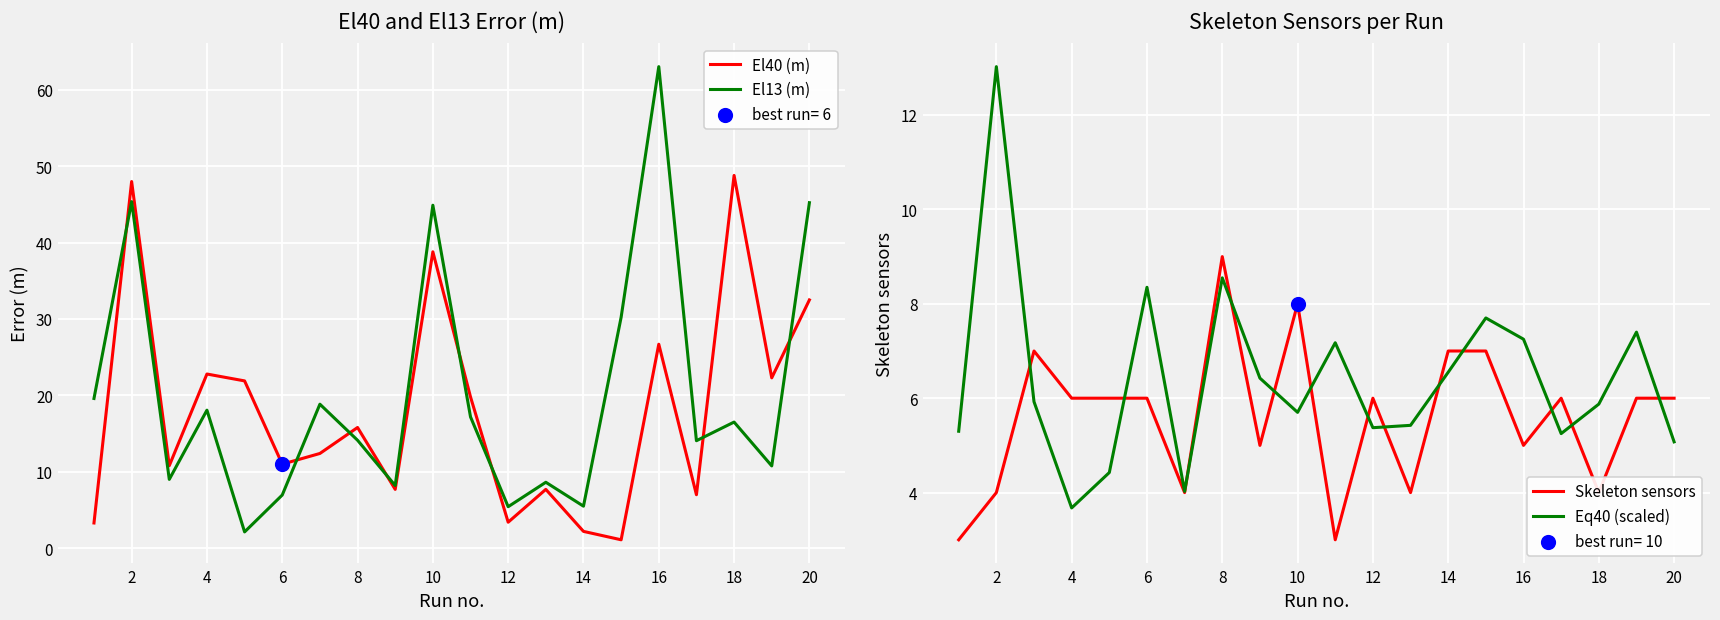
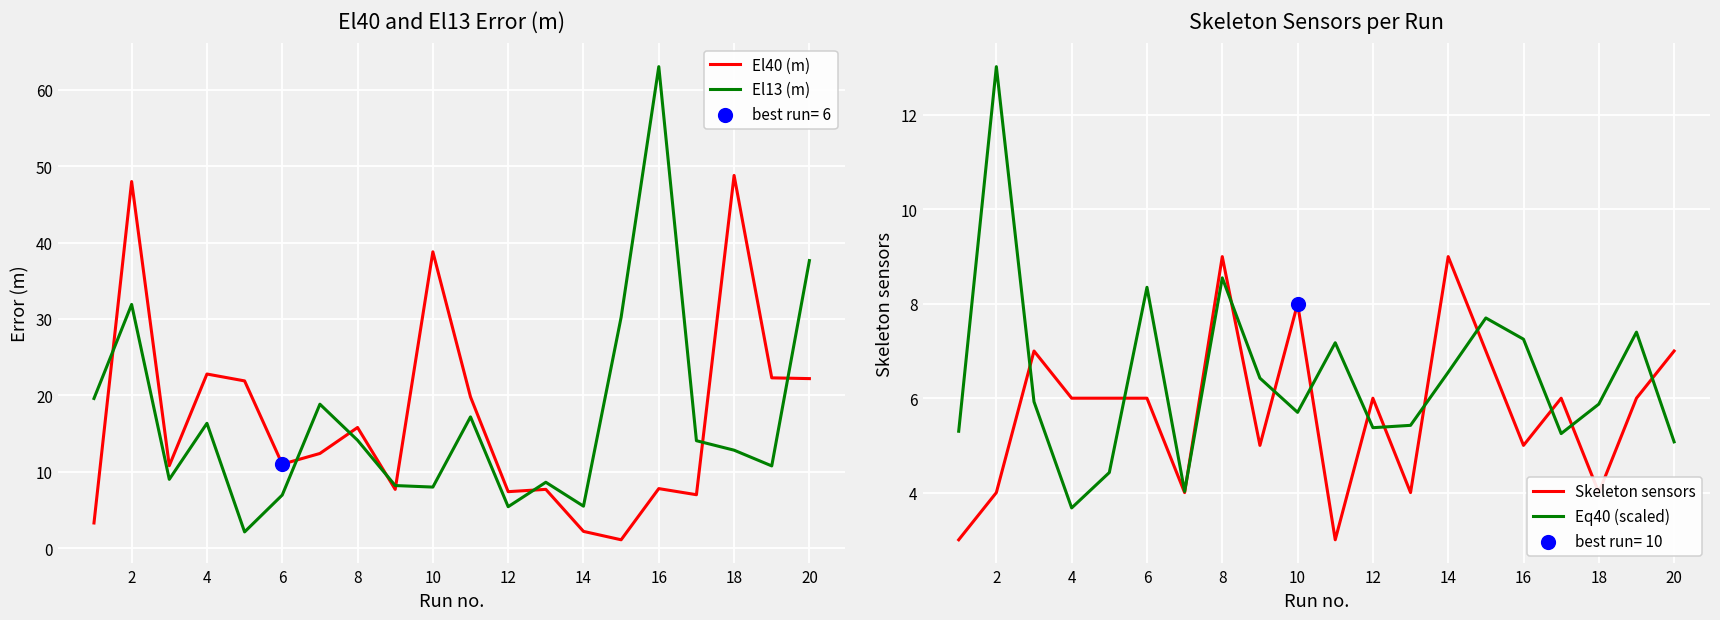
El40 and El13 Error (m), El13 (m), 2: 45 -> 32
El40 and El13 Error (m), El13 (m), 4: 18 -> 16
El40 and El13 Error (m), El13 (m), 10: 45 -> 8
El40 and El13 Error (m), El40 (m), 12: 3 -> 7
El40 and El13 Error (m), El40 (m), 16: 27 -> 8
El40 and El13 Error (m), El13 (m), 18: 17 -> 13
El40 and El13 Error (m), El40 (m), 20: 33 -> 22
El40 and El13 Error (m), El13 (m), 20: 45 -> 38
Skeleton Sensors per Run, Skeleton sensors, 14: 7 -> 9
Skeleton Sensors per Run, Skeleton sensors, 20: 6 -> 7
